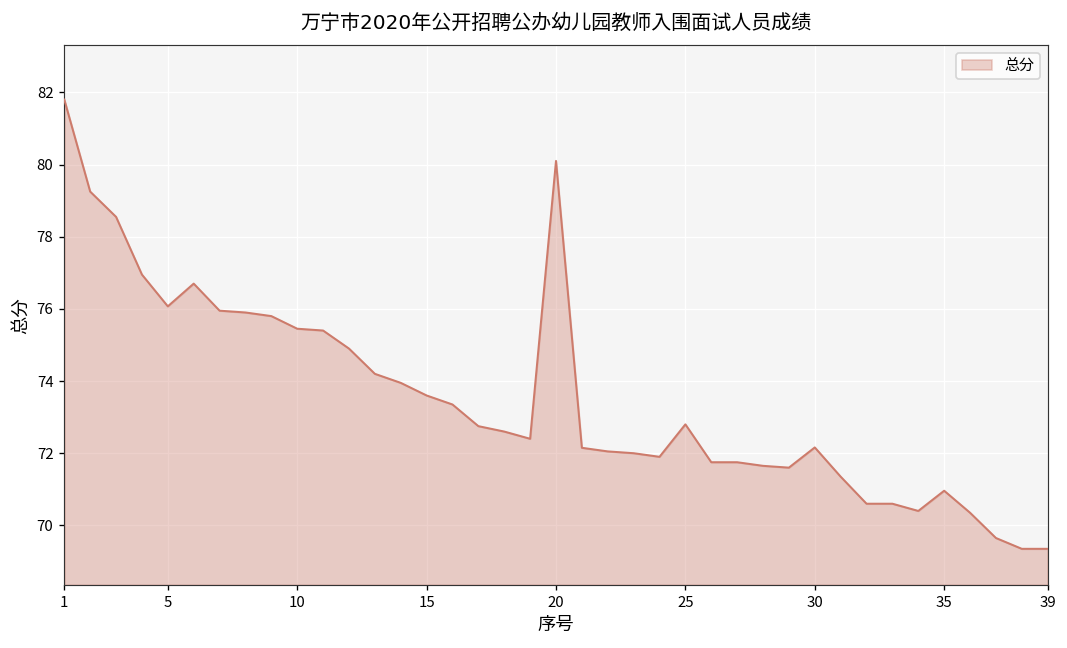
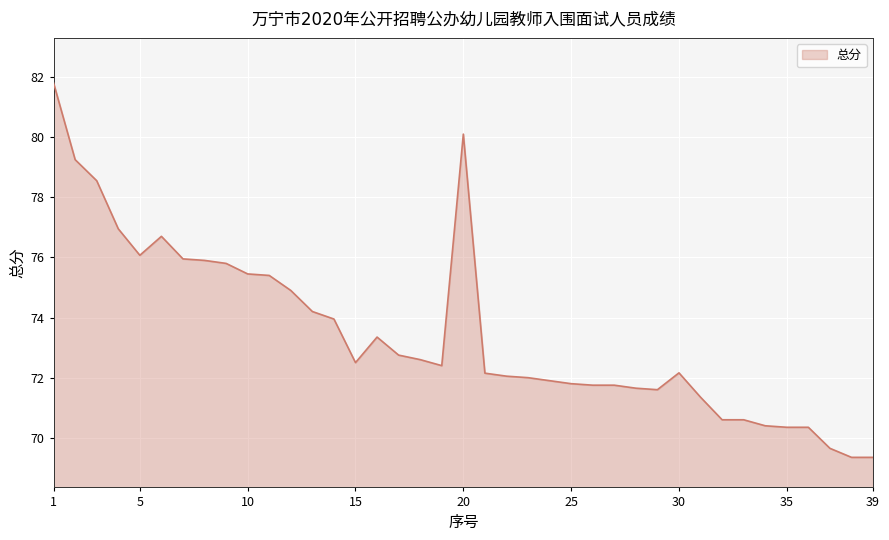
15: 73.6 -> 72.5
25: 72.8 -> 71.8
35: 71.0 -> 70.4
